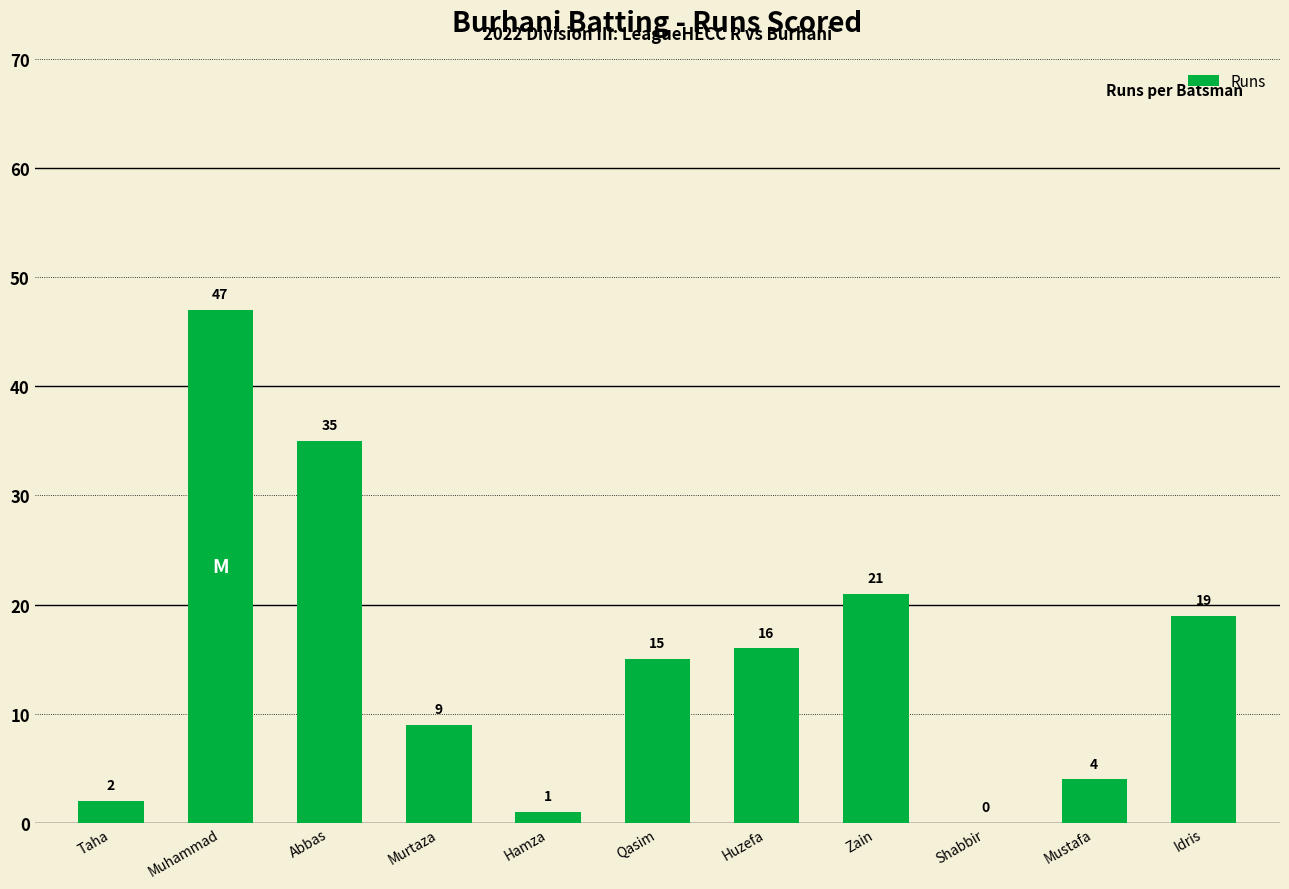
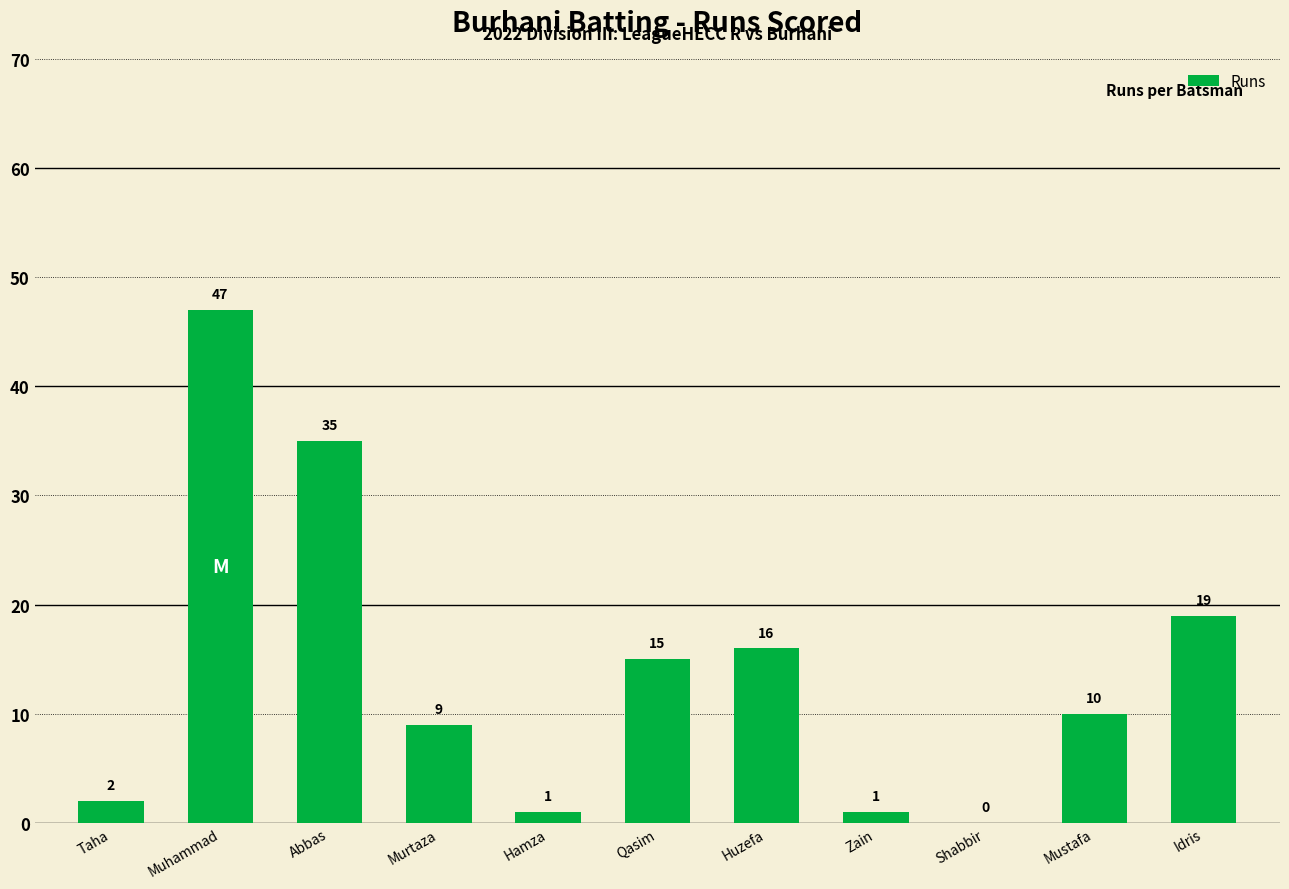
Zain: 21 -> 1
Mustafa: 4 -> 10
